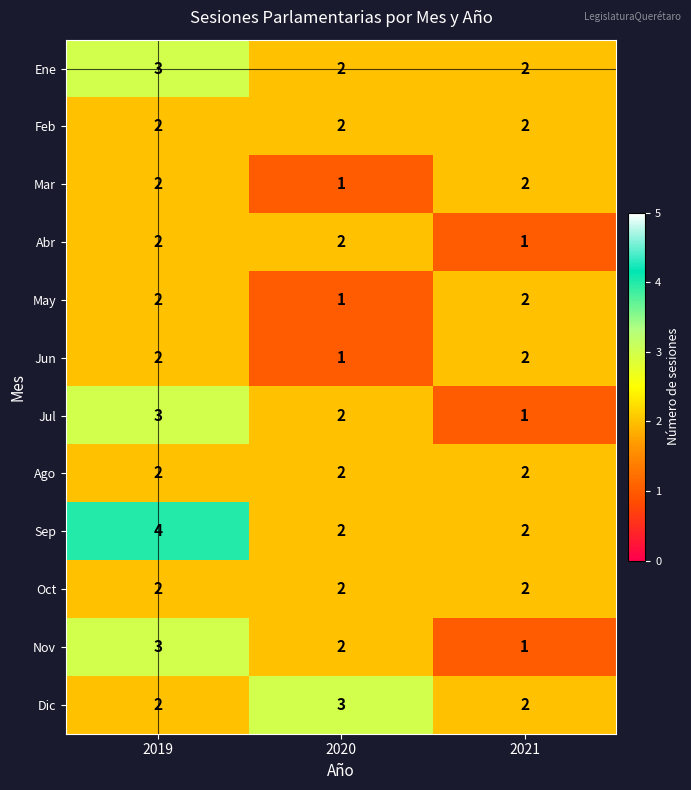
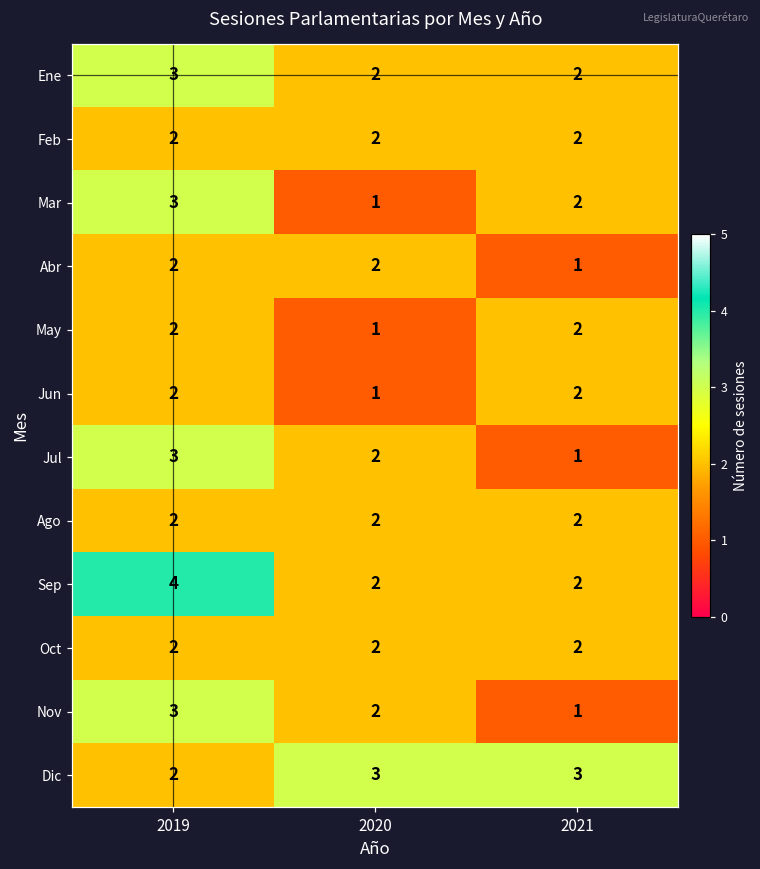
Mar, 2019: 2 -> 3
Dic, 2021: 2 -> 3
